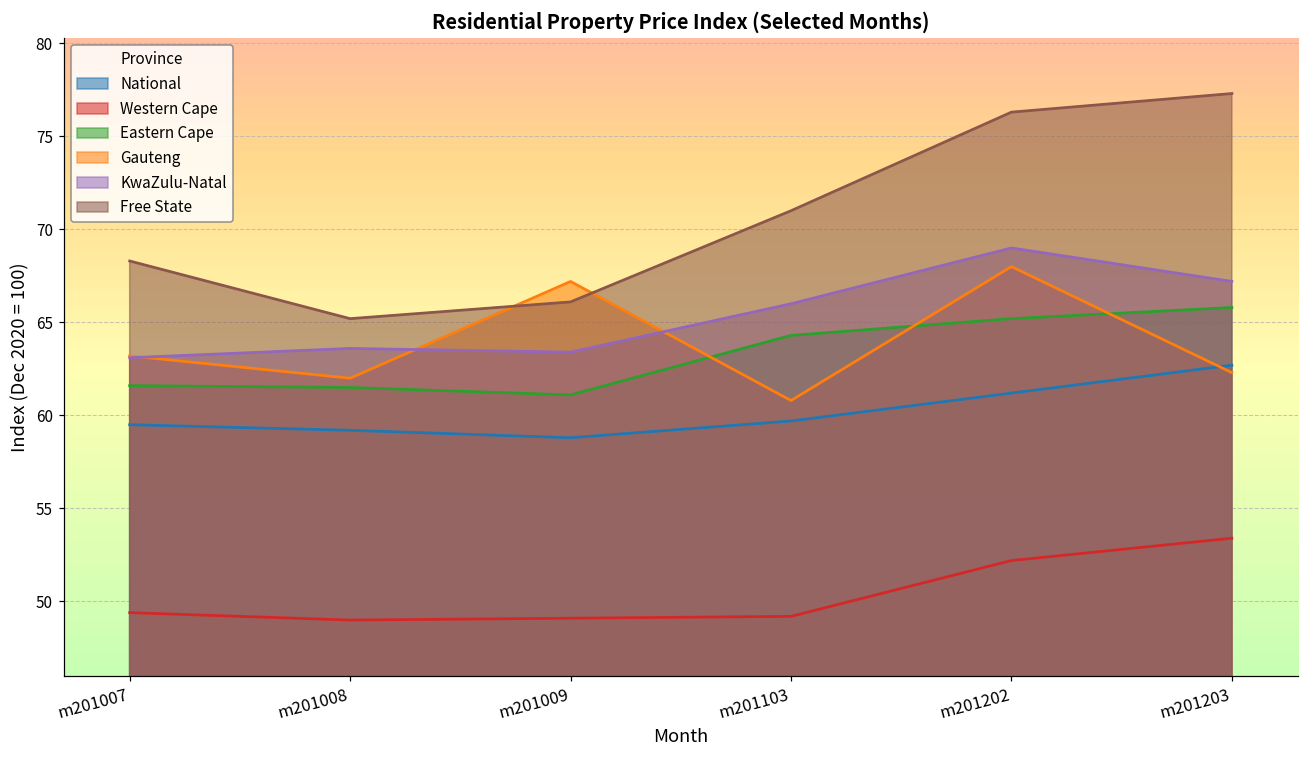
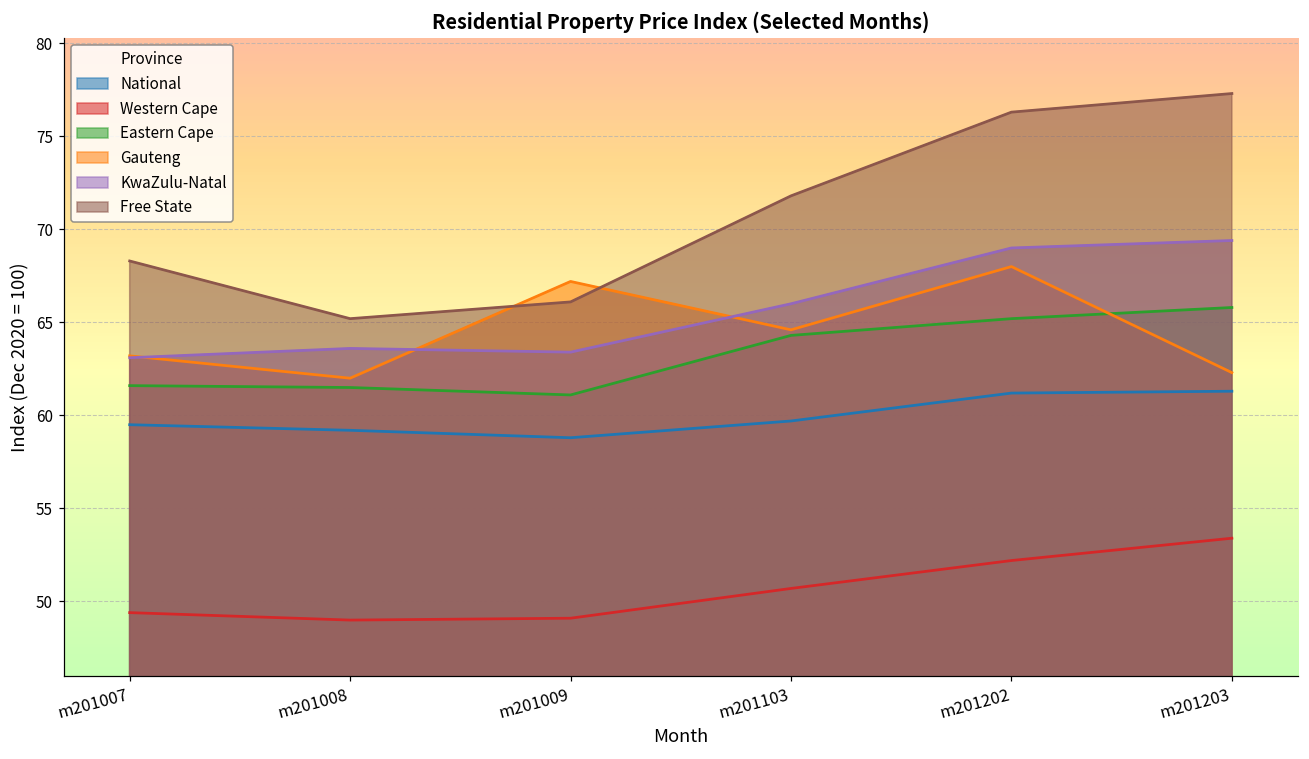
Western Cape, m201103: 49.2 -> 50.7
Gauteng, m201103: 60.8 -> 64.6
Free State, m201103: 71.0 -> 71.8
National, m201203: 62.7 -> 61.3
KwaZulu-Natal, m201203: 67.2 -> 69.4
